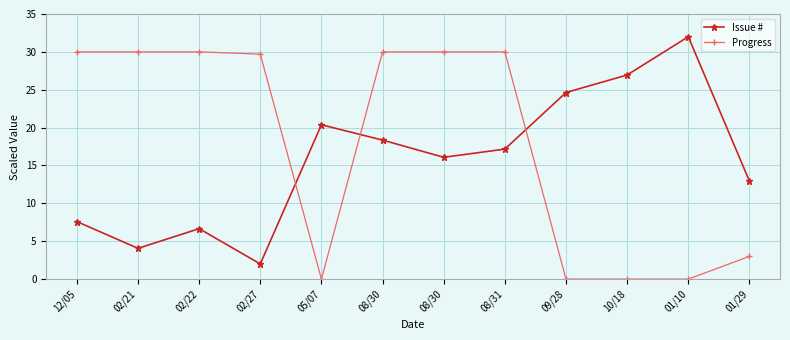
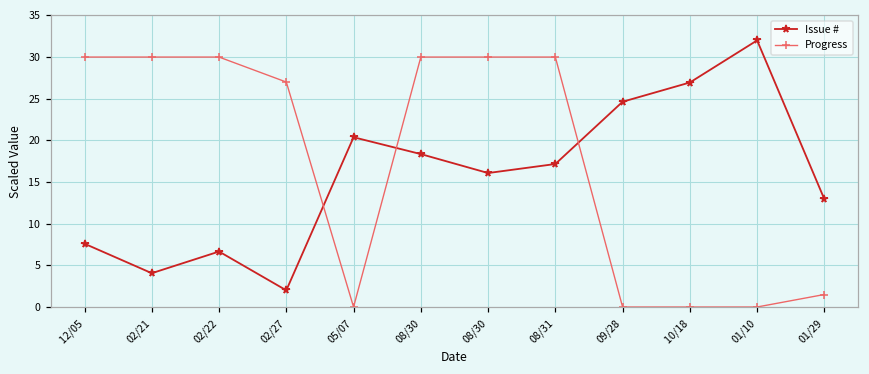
Progress, 02/27: 30 -> 27
Progress, 01/29: 3 -> 2
